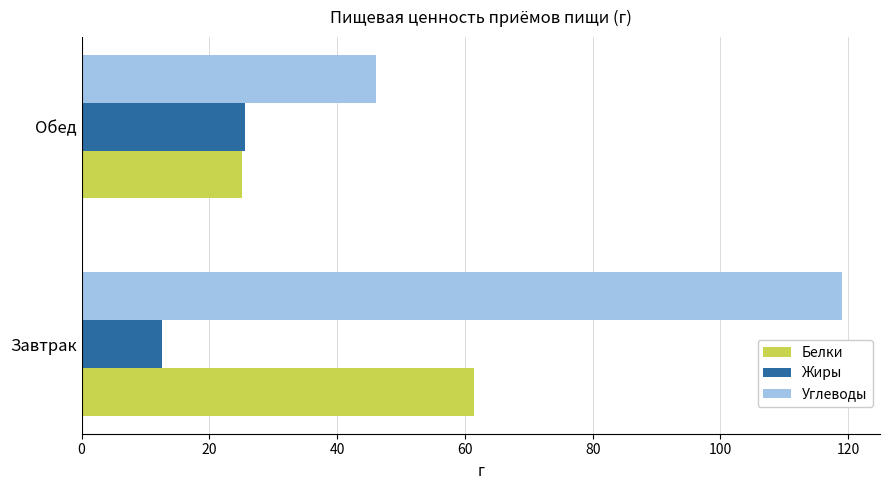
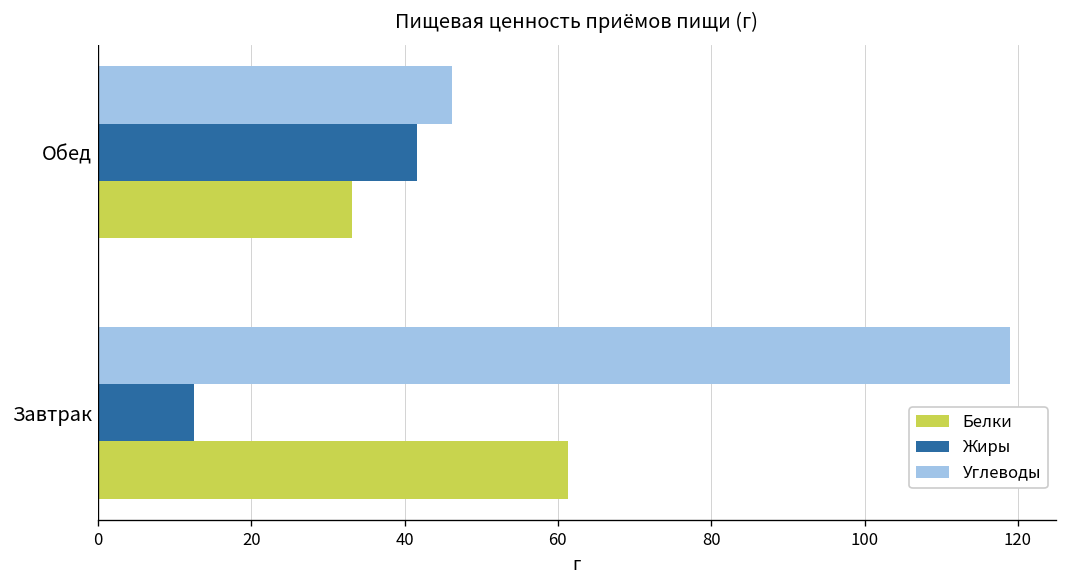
Жиры, Обед: 26 -> 42
Белки, Обед: 25 -> 33
